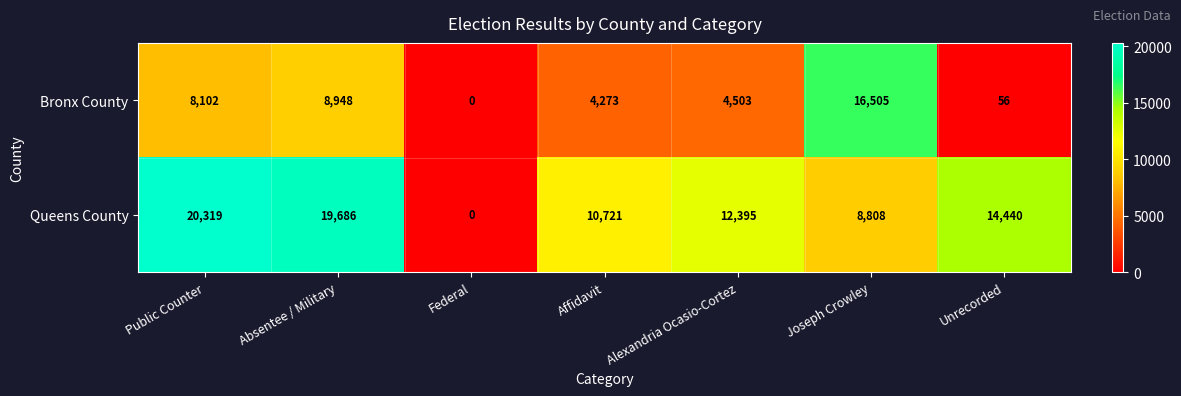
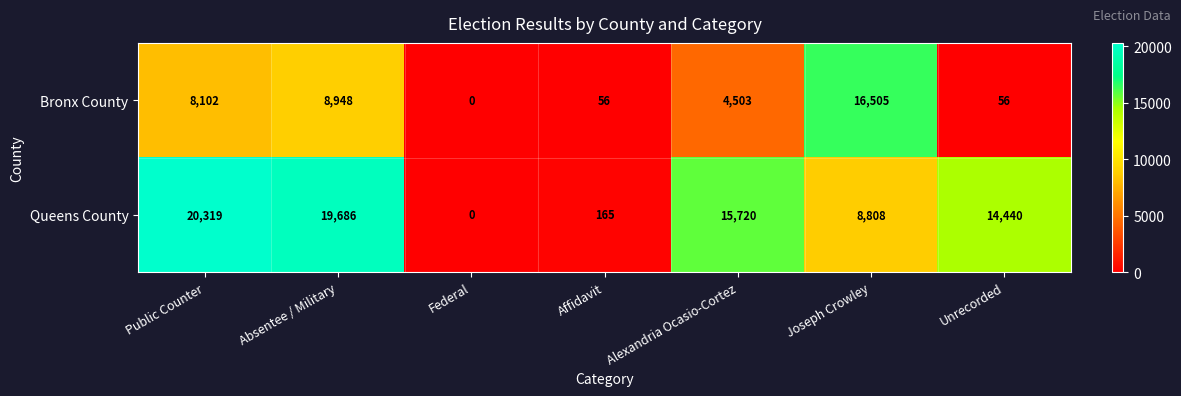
Bronx County, Affidavit: 4,273 -> 56
Queens County, Affidavit: 10,721 -> 165
Queens County, Alexandria Ocasio-Cortez: 12,395 -> 15,720
